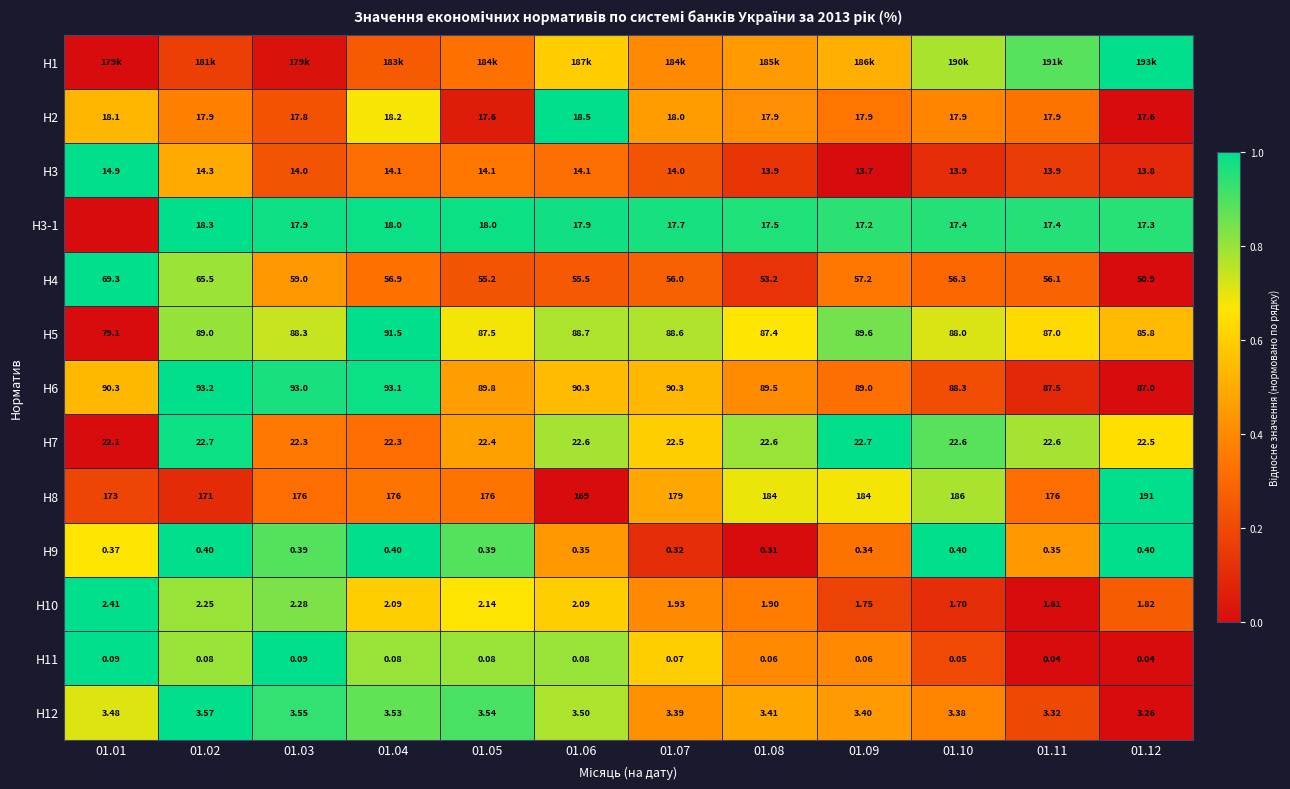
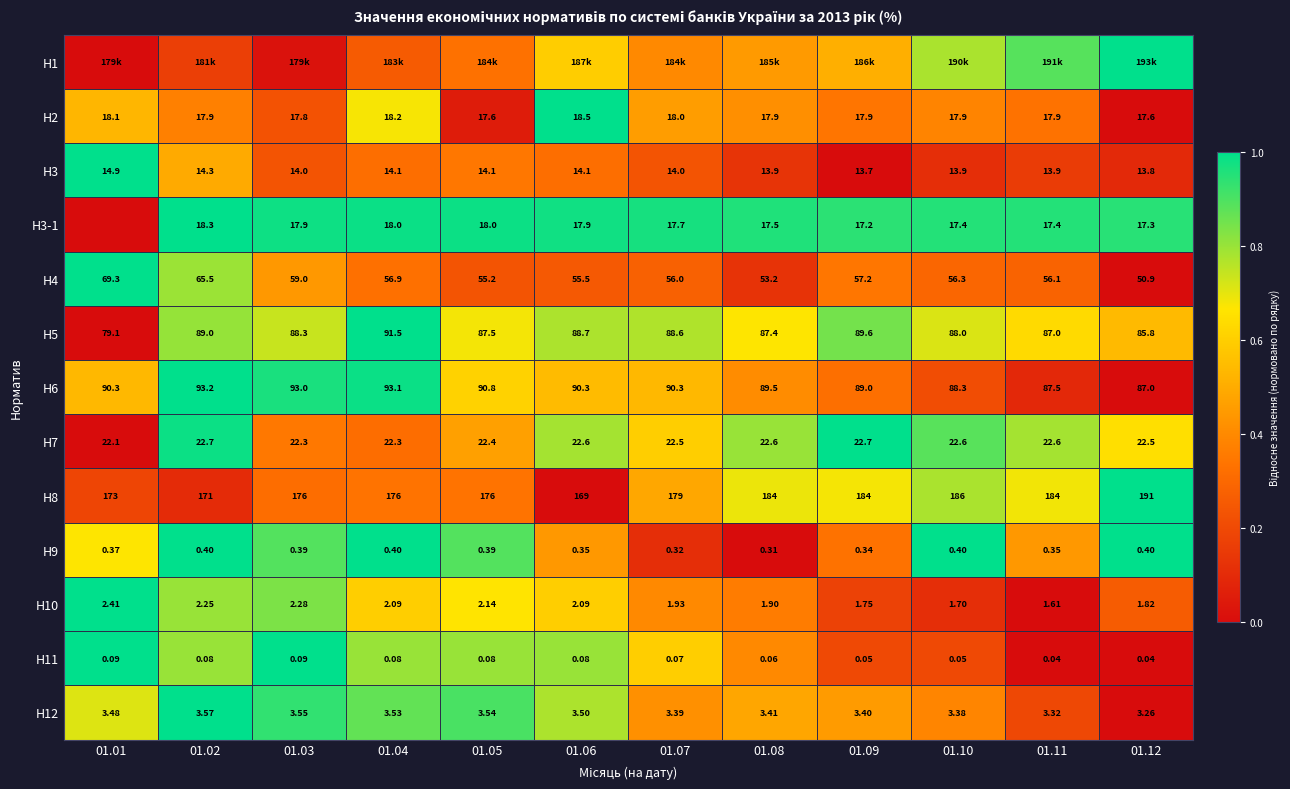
H6, 01.05: 89.8 -> 90.8
H8, 01.11: 176 -> 184
H11, 01.09: 0.06 -> 0.05
